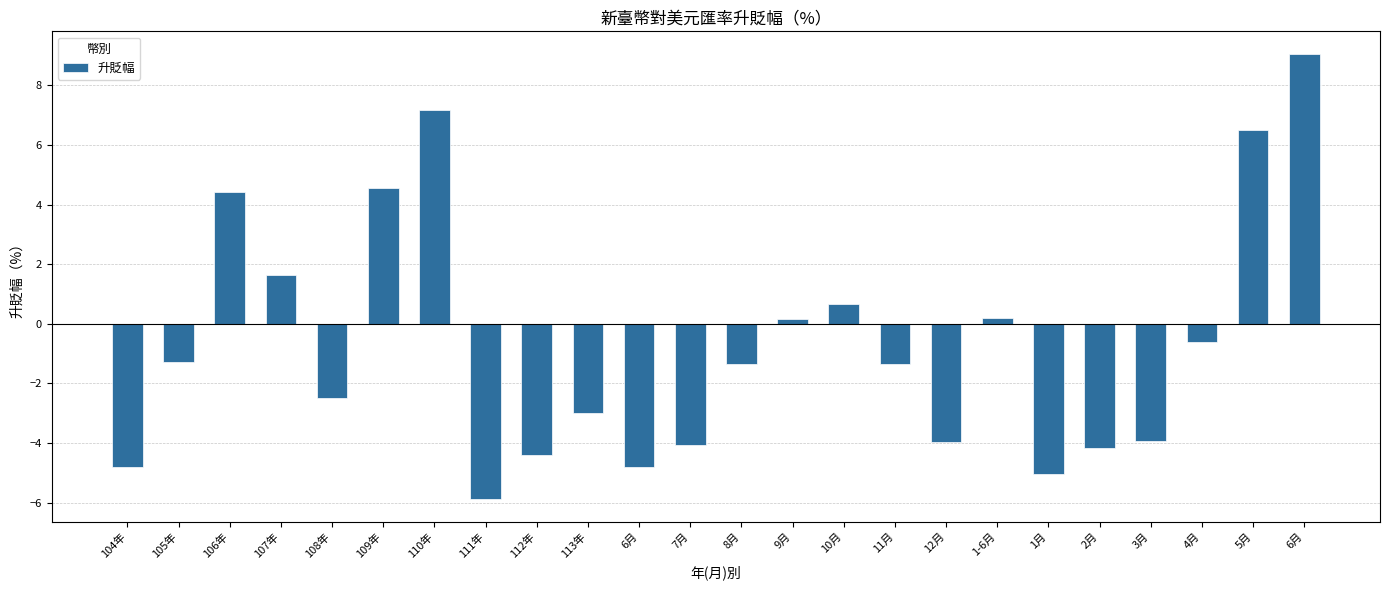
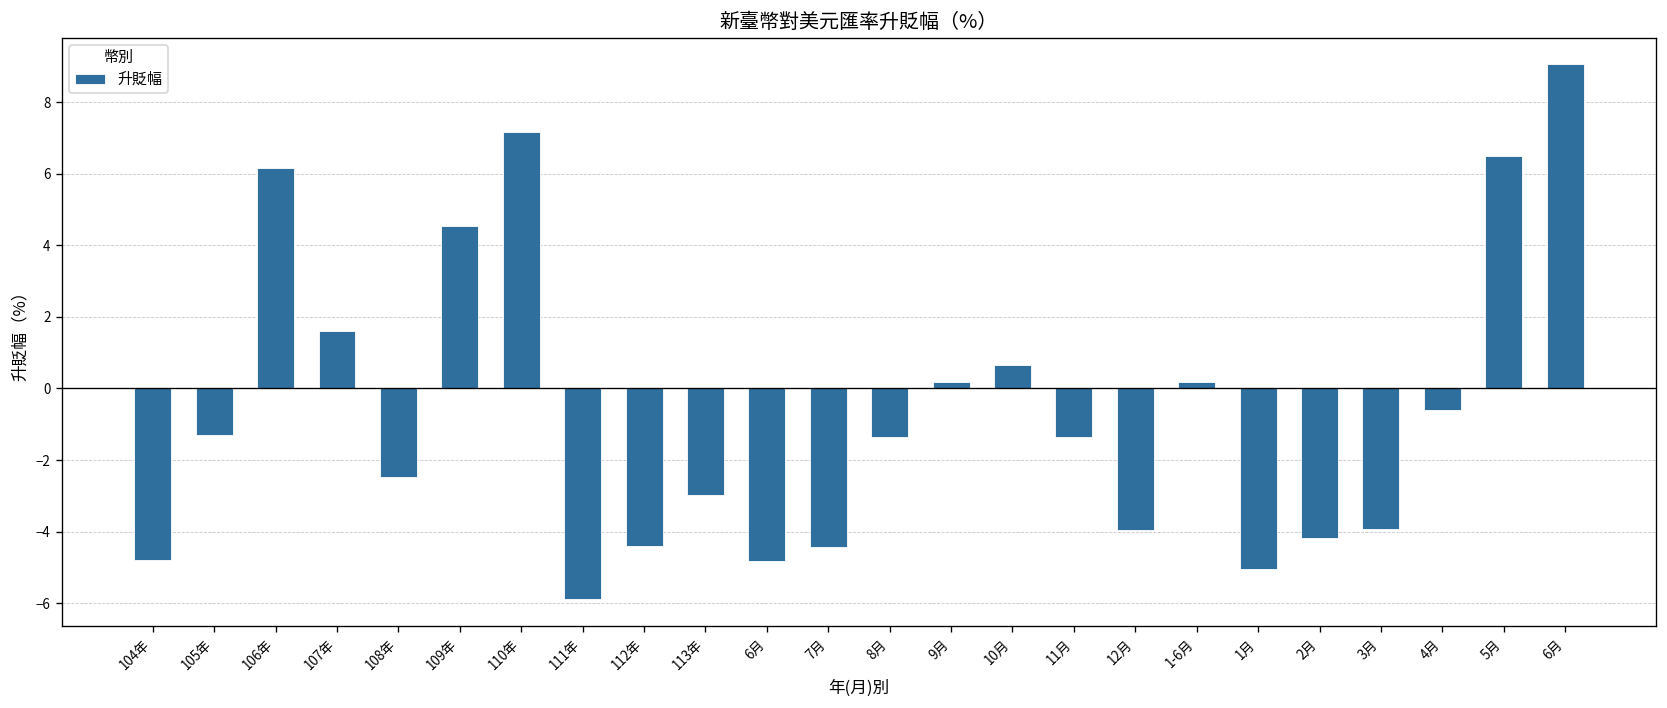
106年: 4.4 -> 6.2
7月: -4.1 -> -4.4
